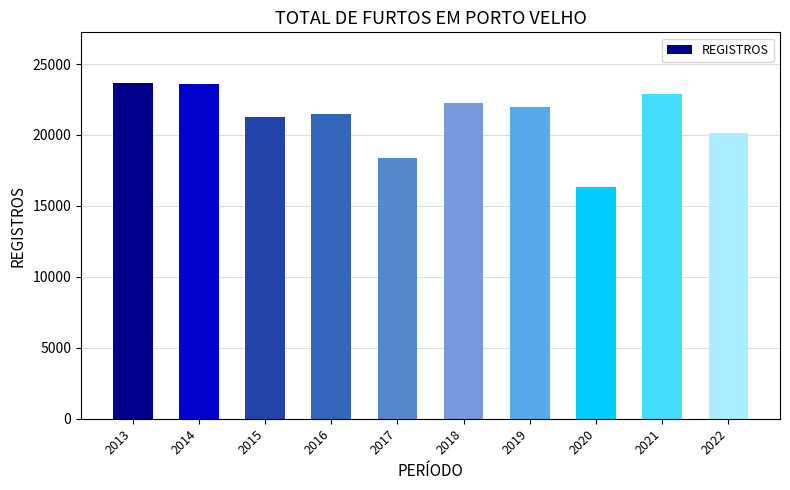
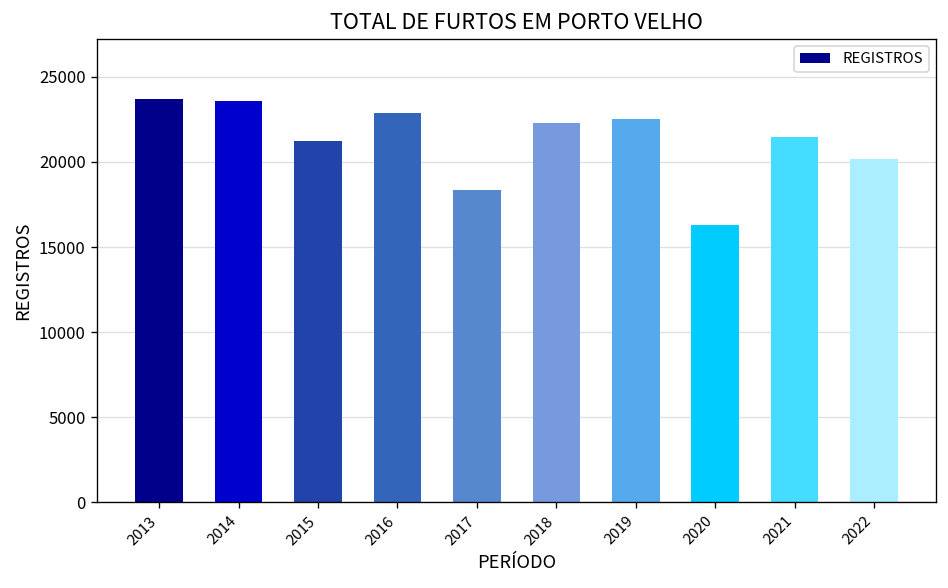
2016: 21500 -> 22900
2019: 21900 -> 22500
2021: 22900 -> 21500
